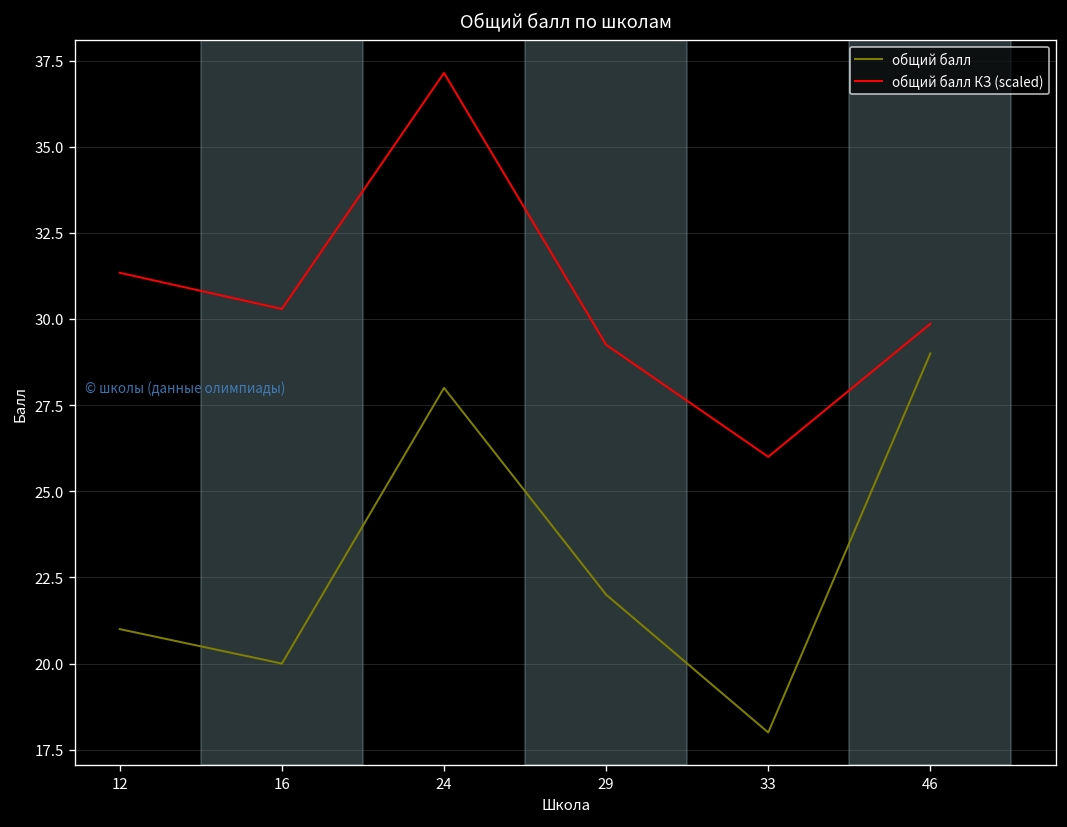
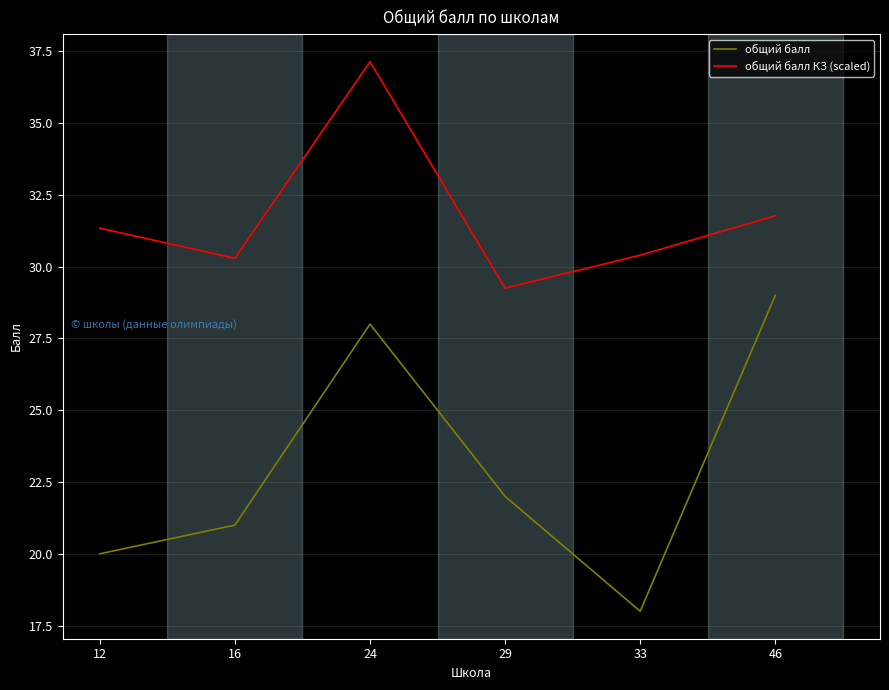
общий балл, 12: 21 -> 20
общий балл, 16: 20 -> 21
общий балл КЗ (scaled), 33: 26.0 -> 30.4
общий балл КЗ (scaled), 46: 29.9 -> 31.8
